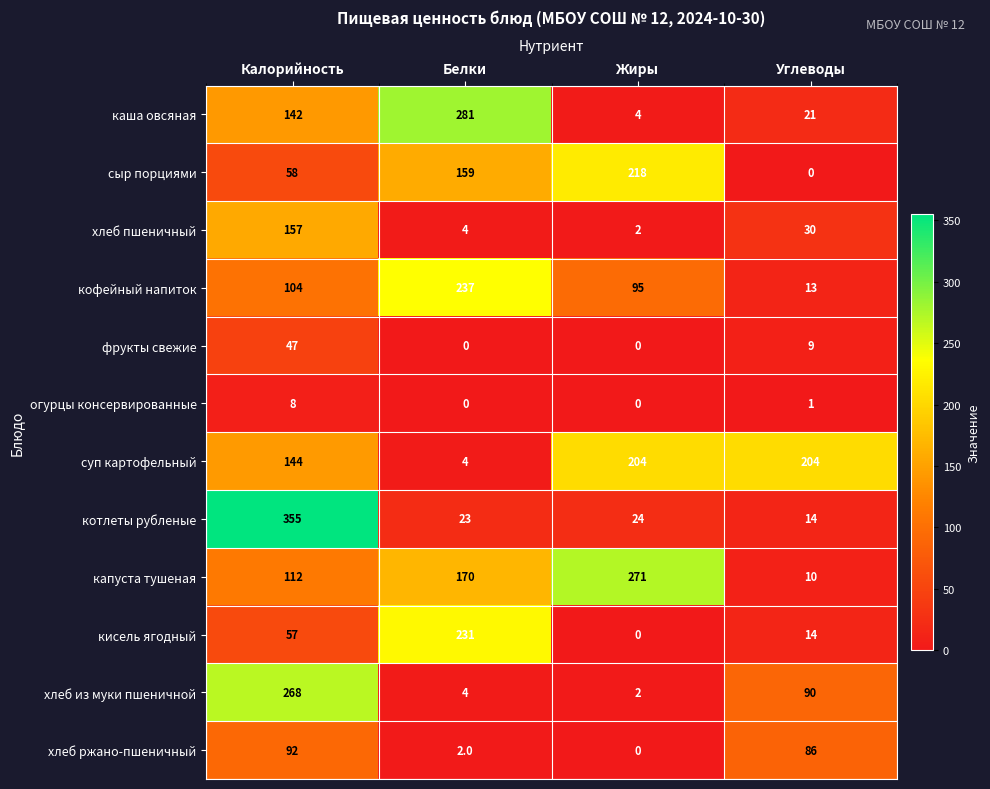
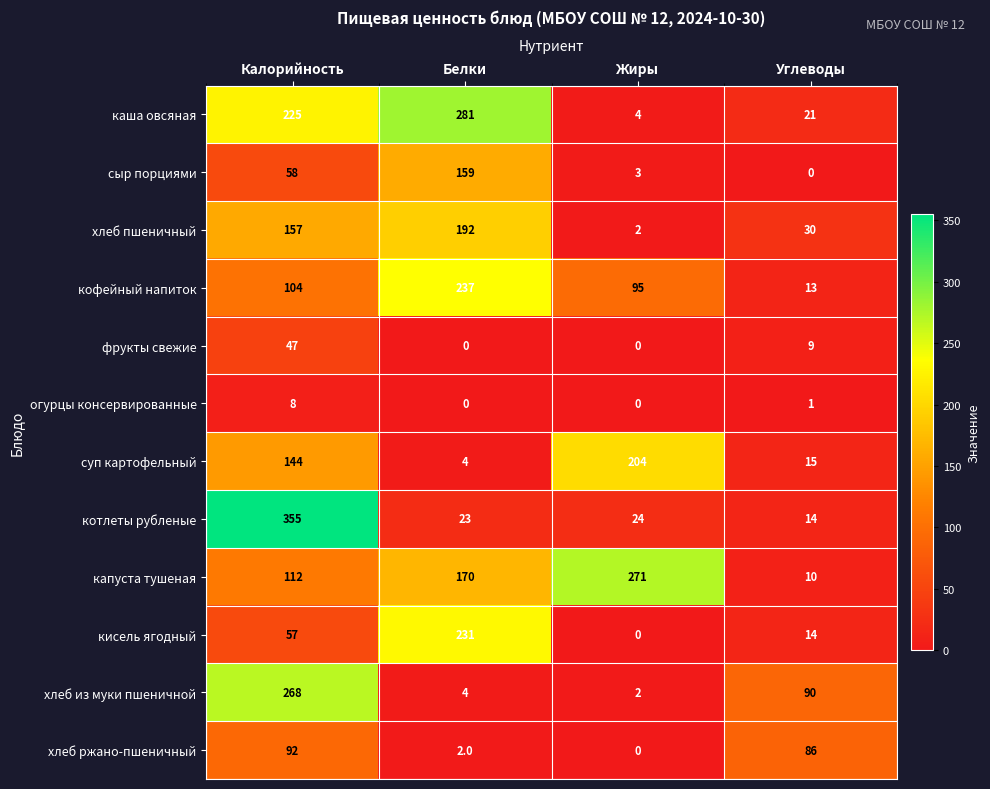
каша овсяная, Калорийность: 142 -> 225
сыр порциями, Жиры: 218 -> 3
хлеб пшеничный, Белки: 4 -> 192
суп картофельный, Углеводы: 204 -> 15
